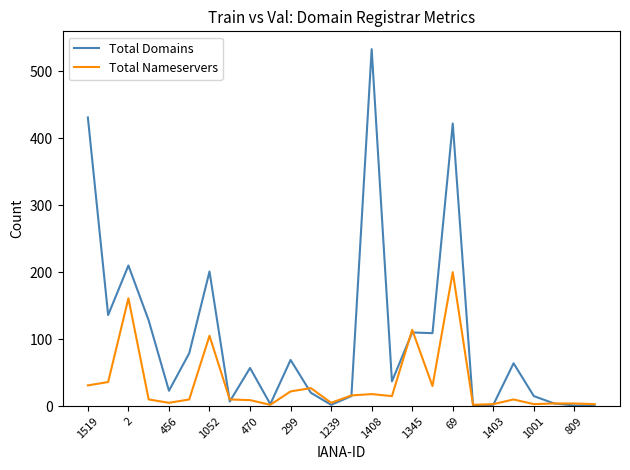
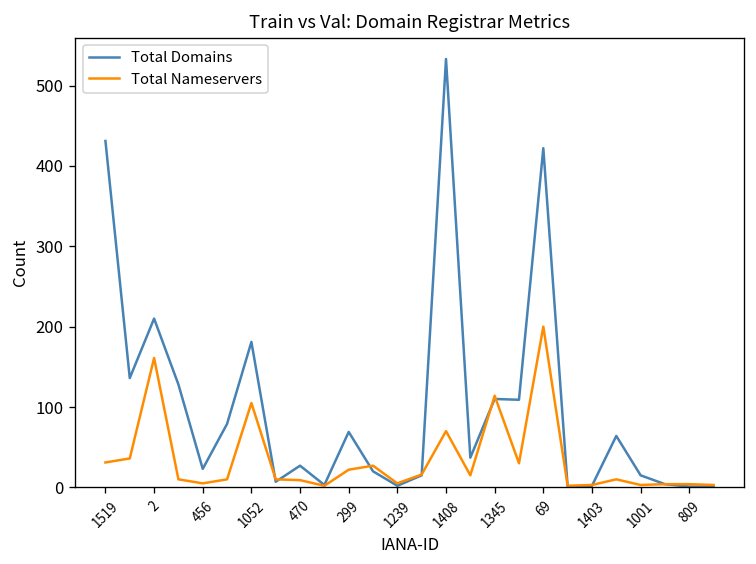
Total Domains, 1052: 200 -> 180
Total Domains, 470: 60 -> 30
Total Nameservers, 1408: 20 -> 70
